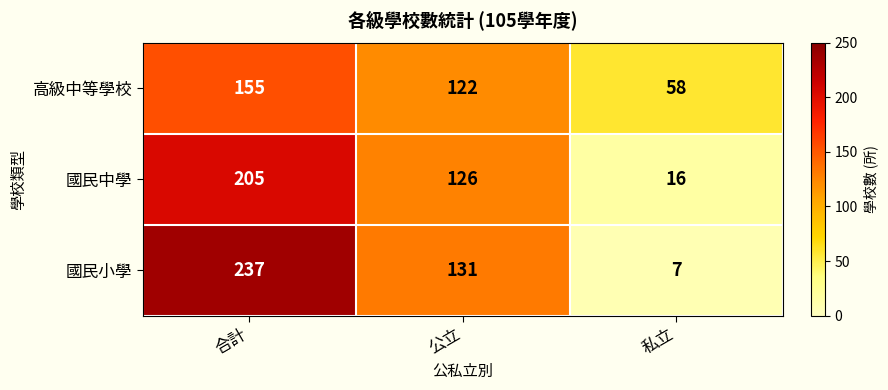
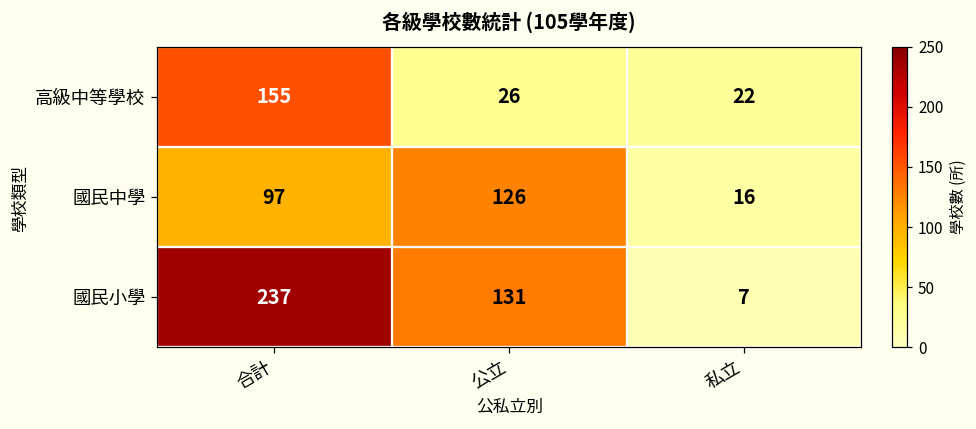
高級中等學校, 公立: 122 -> 26
高級中等學校, 私立: 58 -> 22
國民中學, 合計: 205 -> 97
